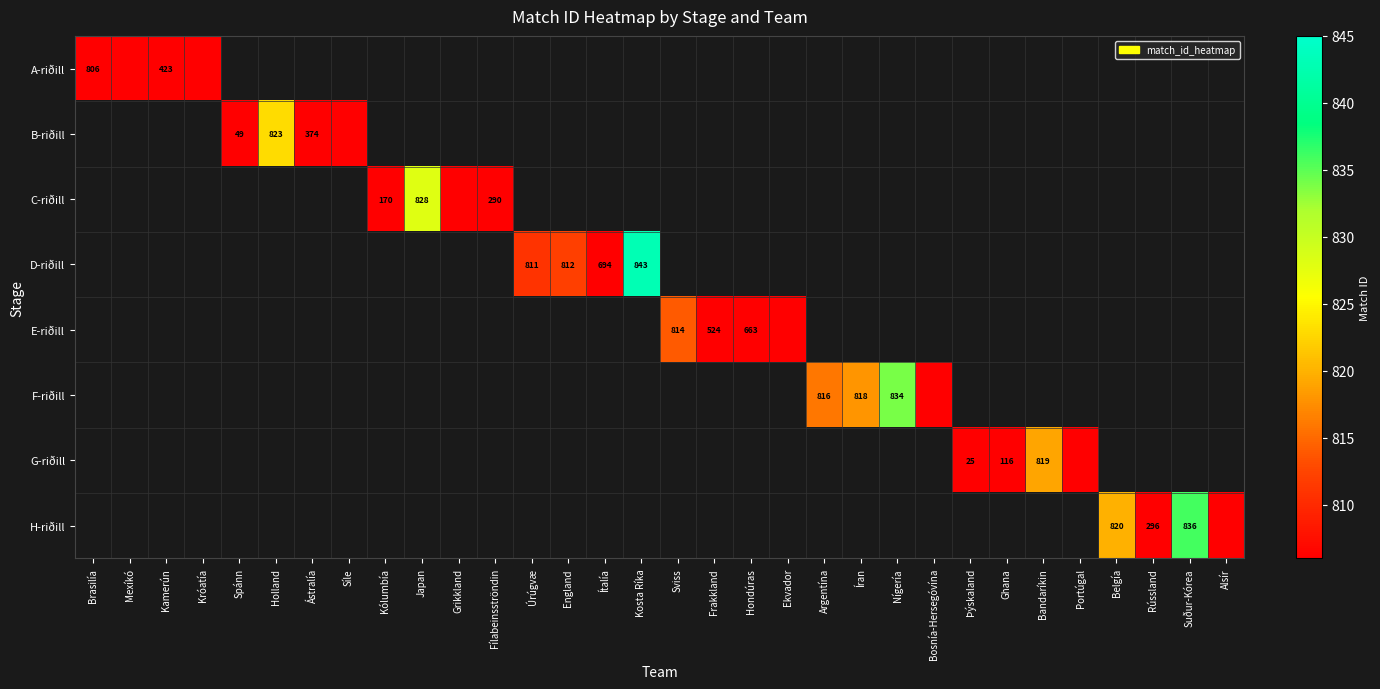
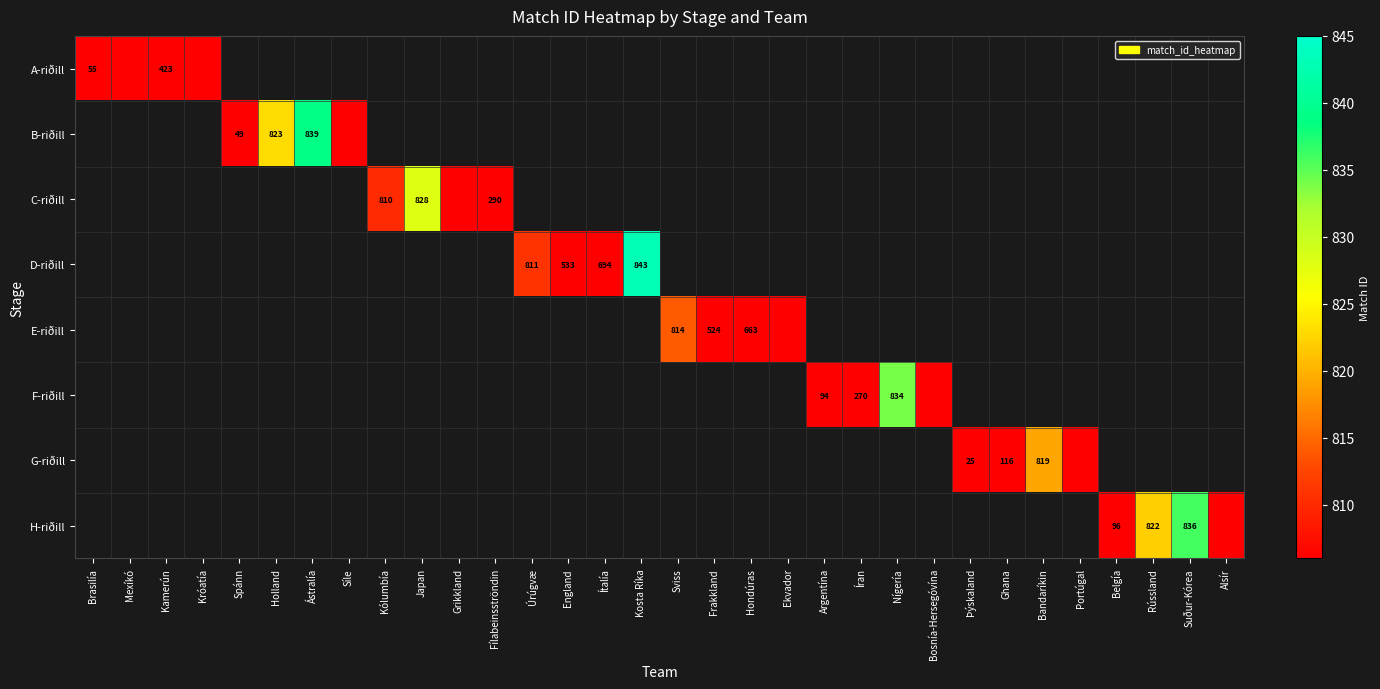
A-riðill, Brasilía: 806 -> 55
B-riðill, Ástralía: 374 -> 839
C-riðill, Kólumbía: 170 -> 810
D-riðill, England: 812 -> 533
F-riðill, Argentína: 816 -> 94
F-riðill, Íran: 818 -> 270
H-riðill, Belgía: 820 -> 96
H-riðill, Rússland: 296 -> 822
